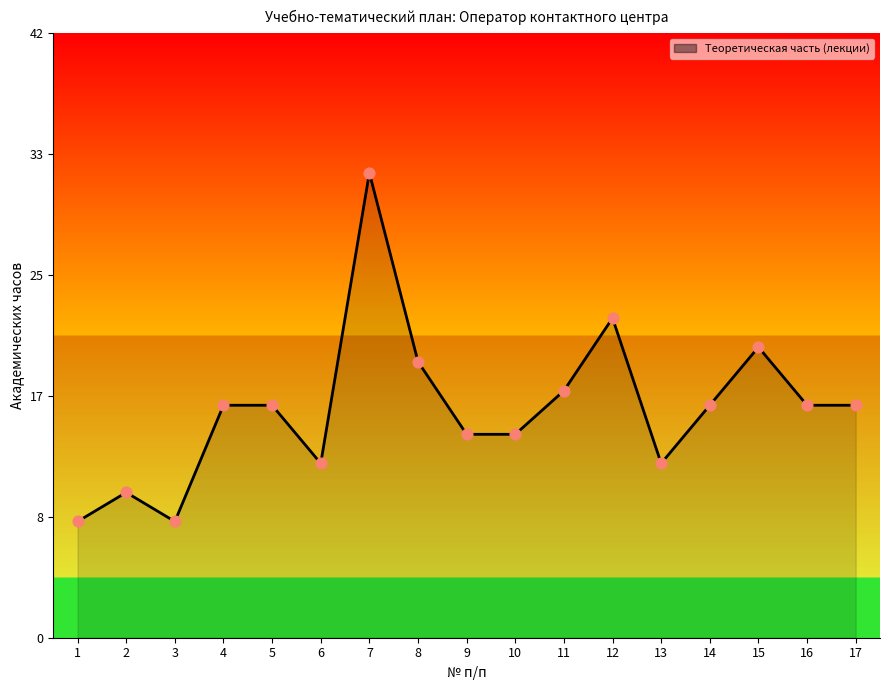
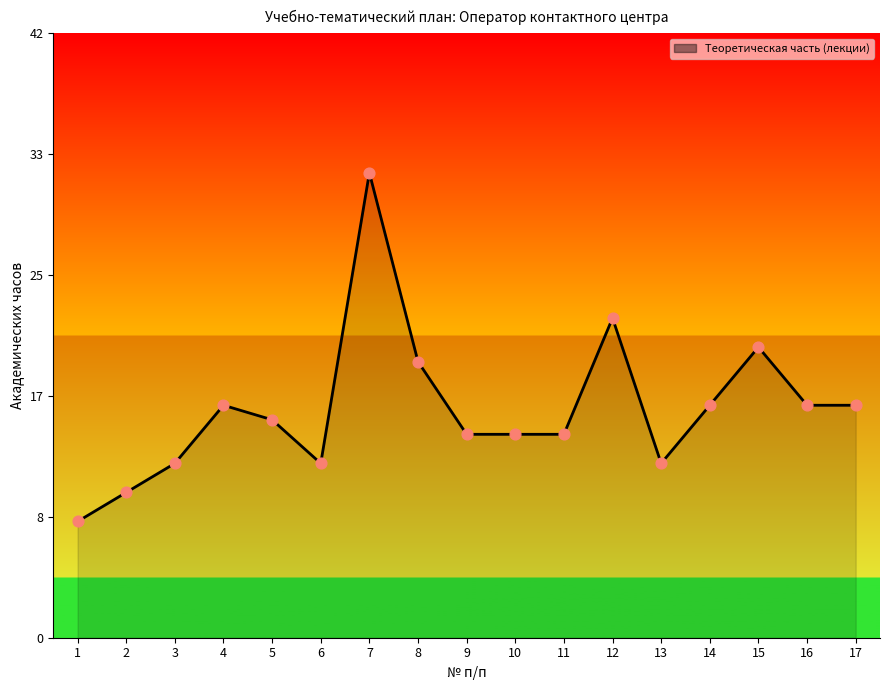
3: 8 -> 12
5: 16 -> 15
11: 17 -> 14
